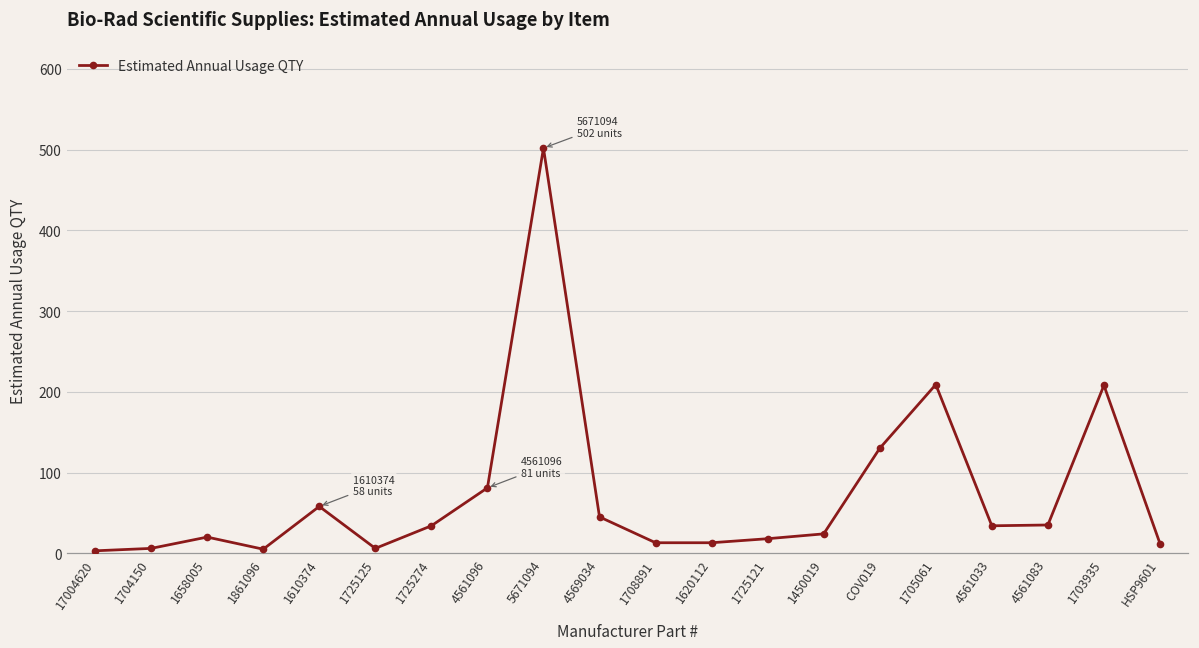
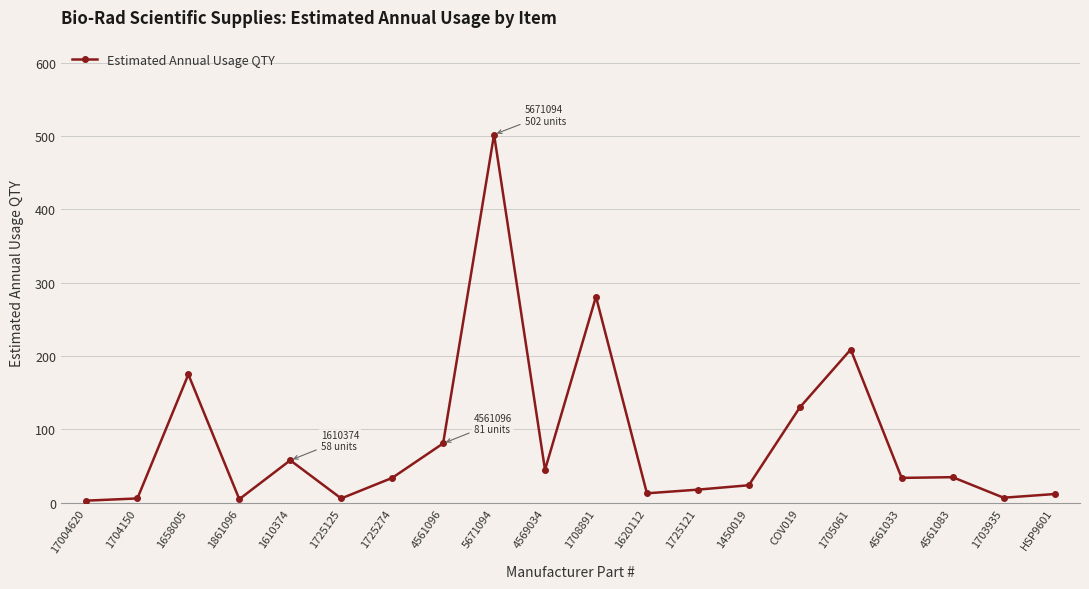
1658005: 20 -> 180
1708891: 10 -> 280
1703935: 210 -> 10
